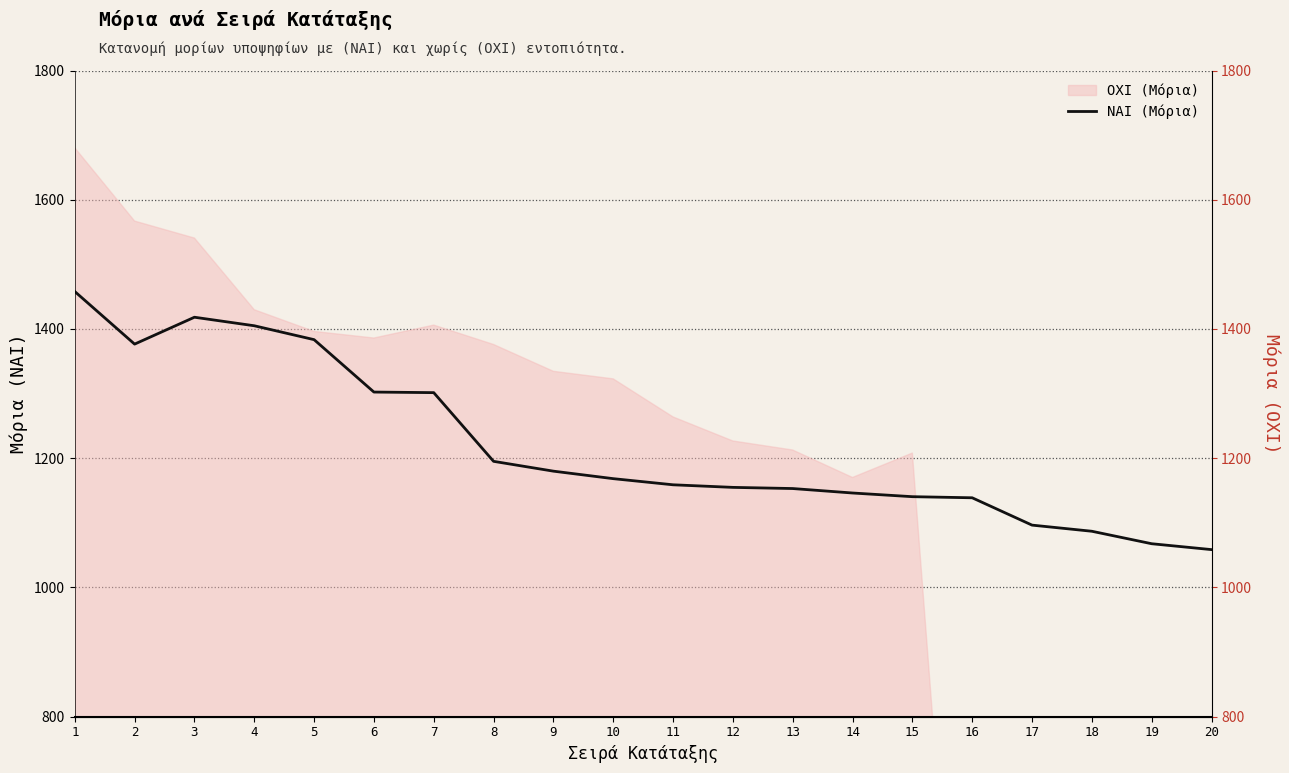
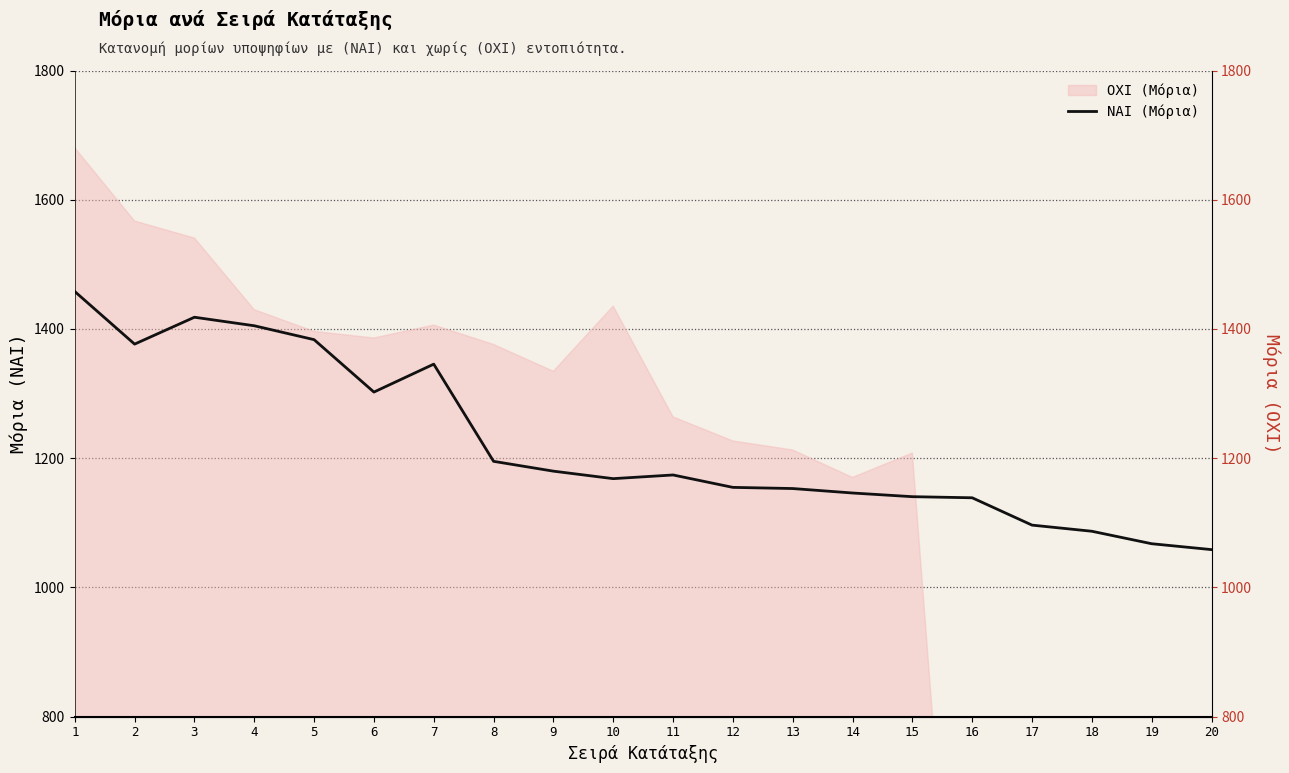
ΝΑΙ (Μόρια), 7: 1300 -> 1350
ΟΧΙ (Μόρια), 10: 1320 -> 1440
ΝΑΙ (Μόρια), 11: 1160 -> 1170
